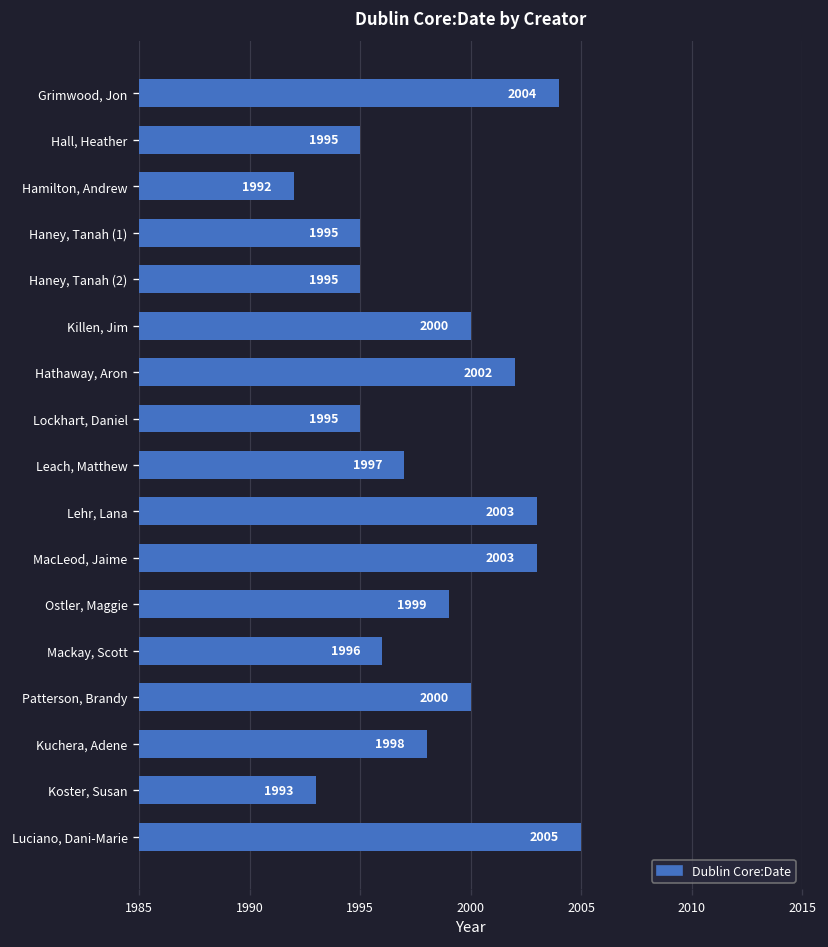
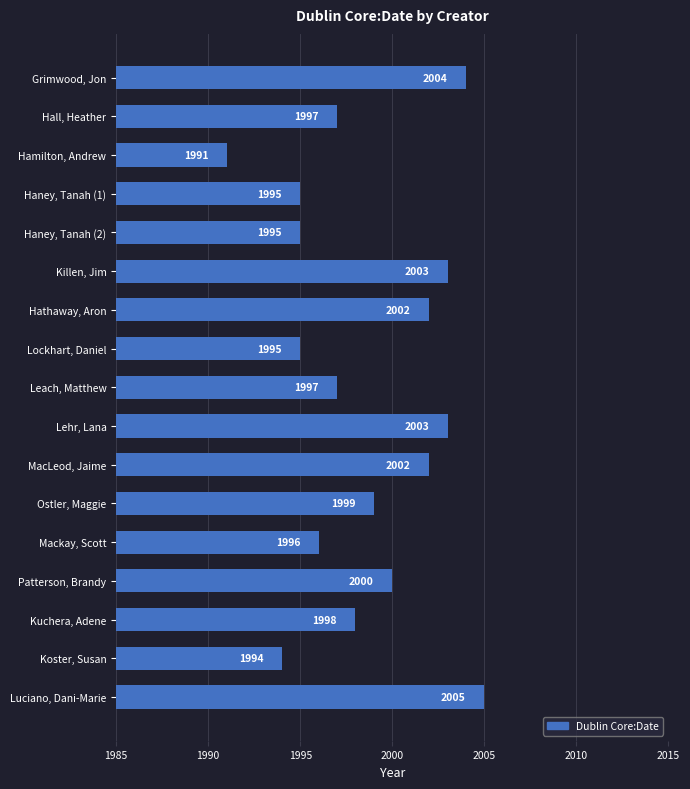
Hall, Heather: 1995 -> 1997
Hamilton, Andrew: 1992 -> 1991
Killen, Jim: 2000 -> 2003
MacLeod, Jaime: 2003 -> 2002
Koster, Susan: 1993 -> 1994
